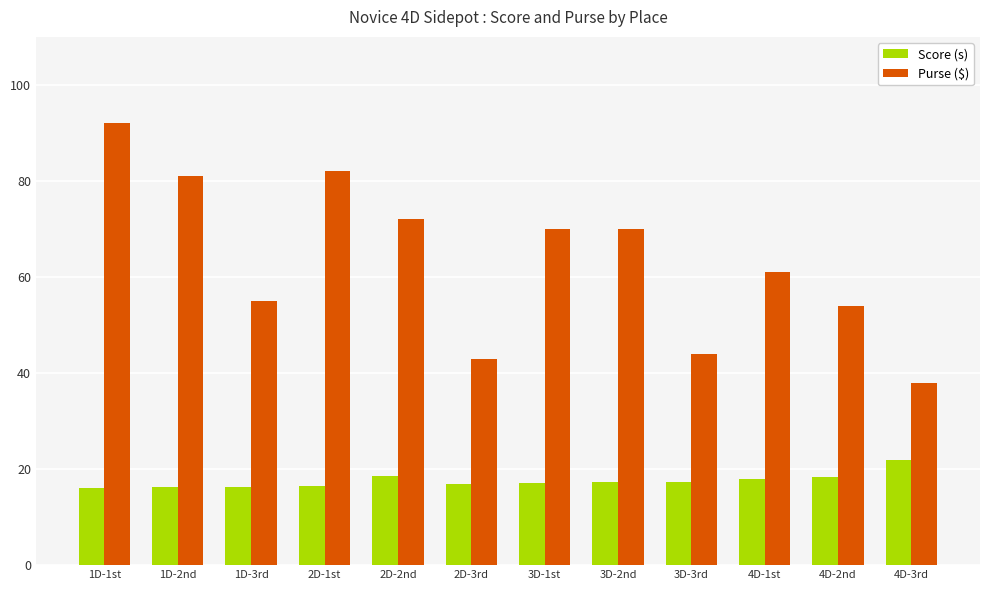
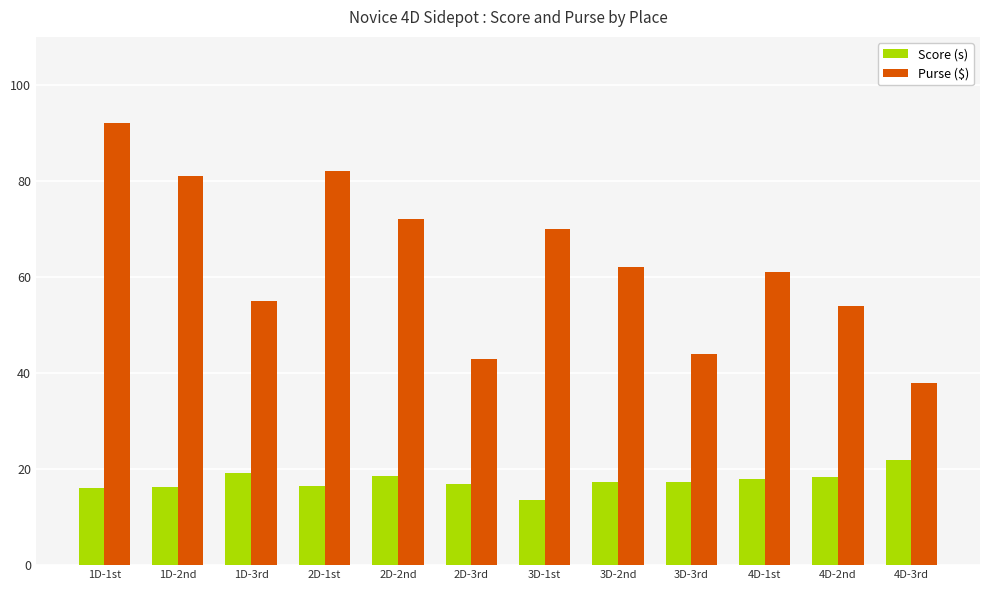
Score (s), 1D-3rd: 16 -> 19
Score (s), 3D-1st: 17 -> 14
Purse ($), 3D-2nd: 70 -> 62
